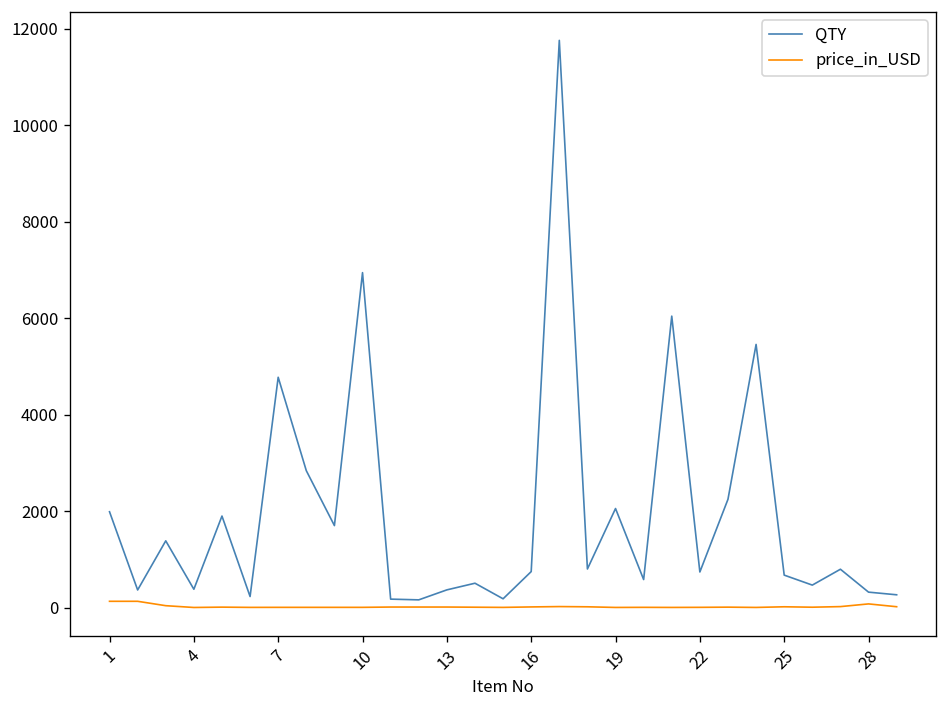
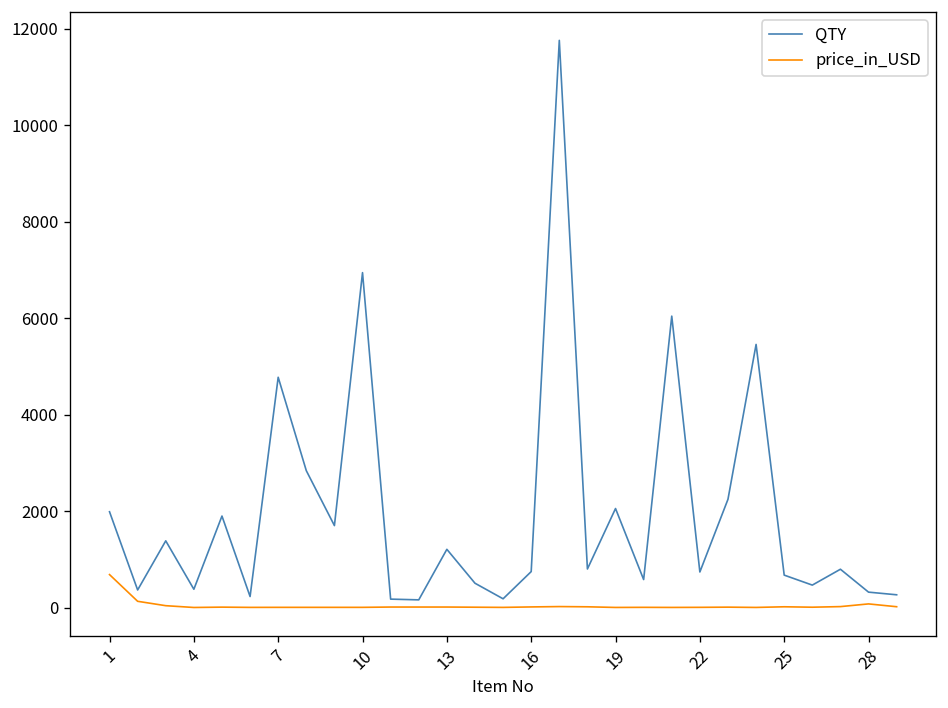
price_in_USD, 1: 100 -> 700
QTY, 13: 400 -> 1200
